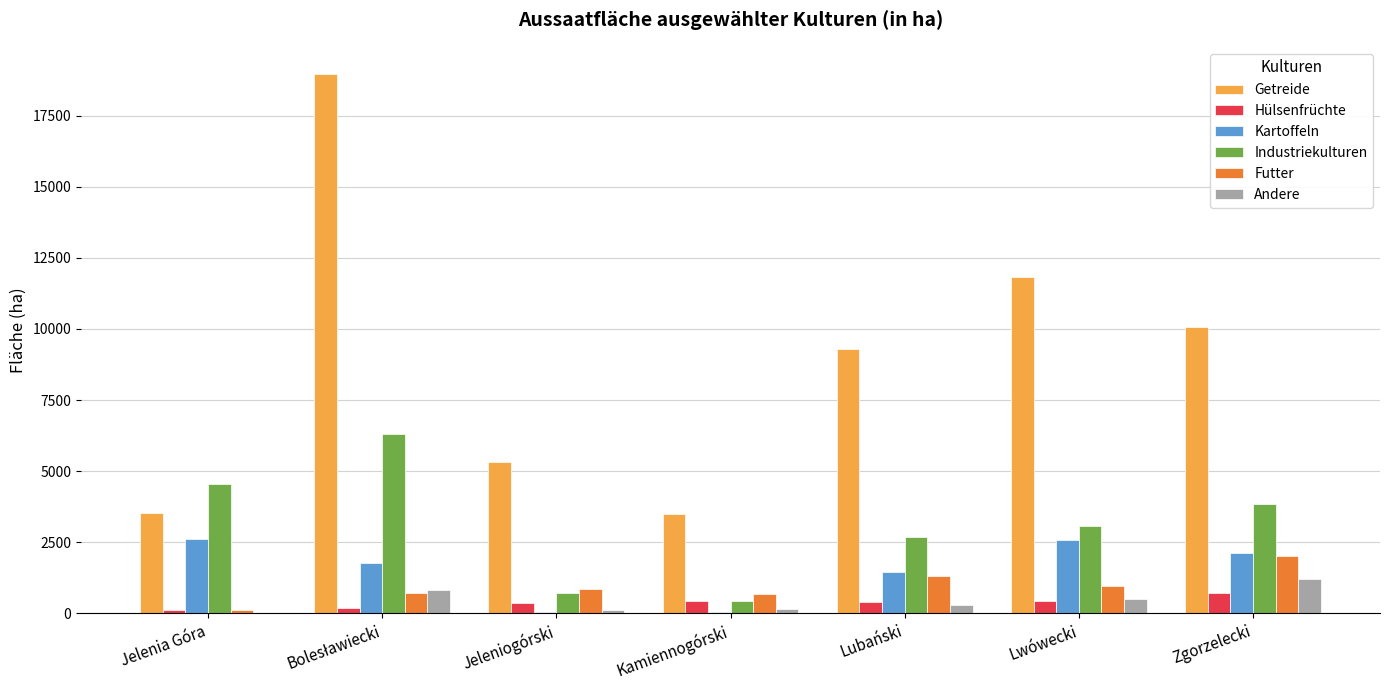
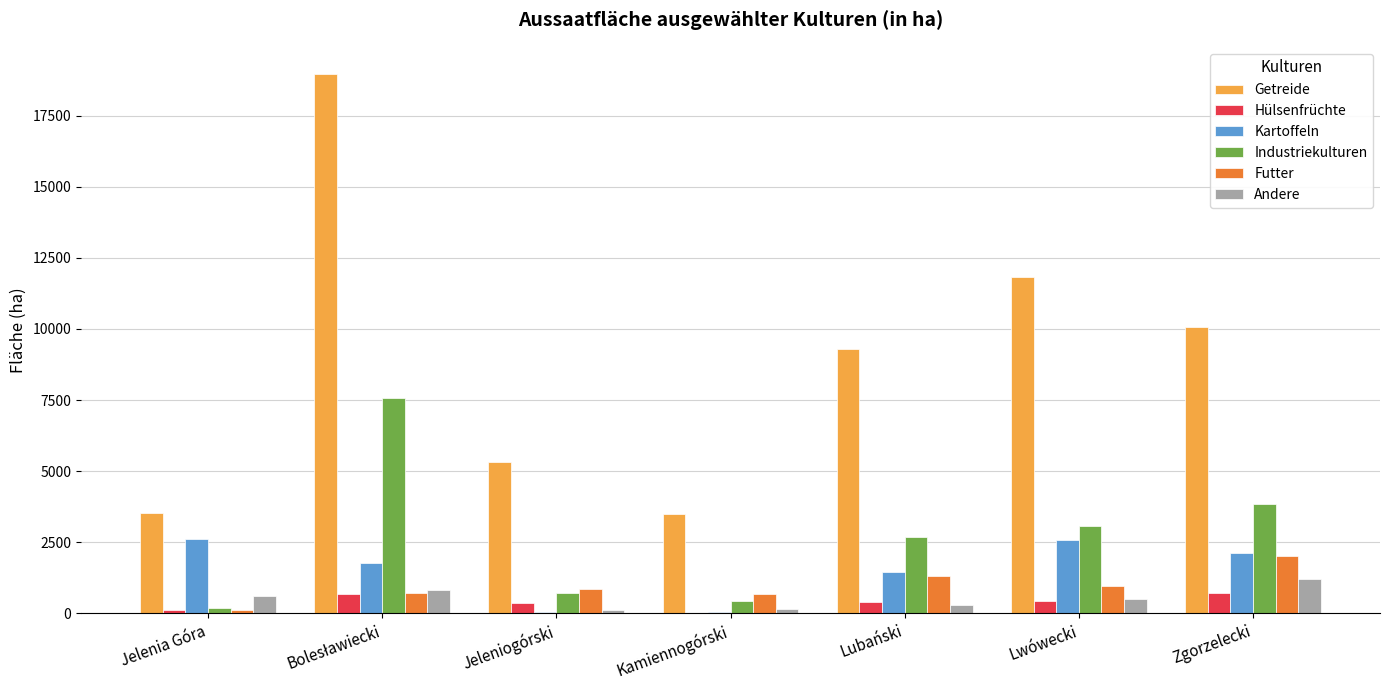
Industriekulturen, Jelenia Góra: 4500 -> 200
Andere, Jelenia Góra: 0 -> 600
Hülsenfrüchte, Bolesławiecki: 200 -> 700
Industriekulturen, Bolesławiecki: 6300 -> 7600
Hülsenfrüchte, Kamiennogórski: 400 -> 0
